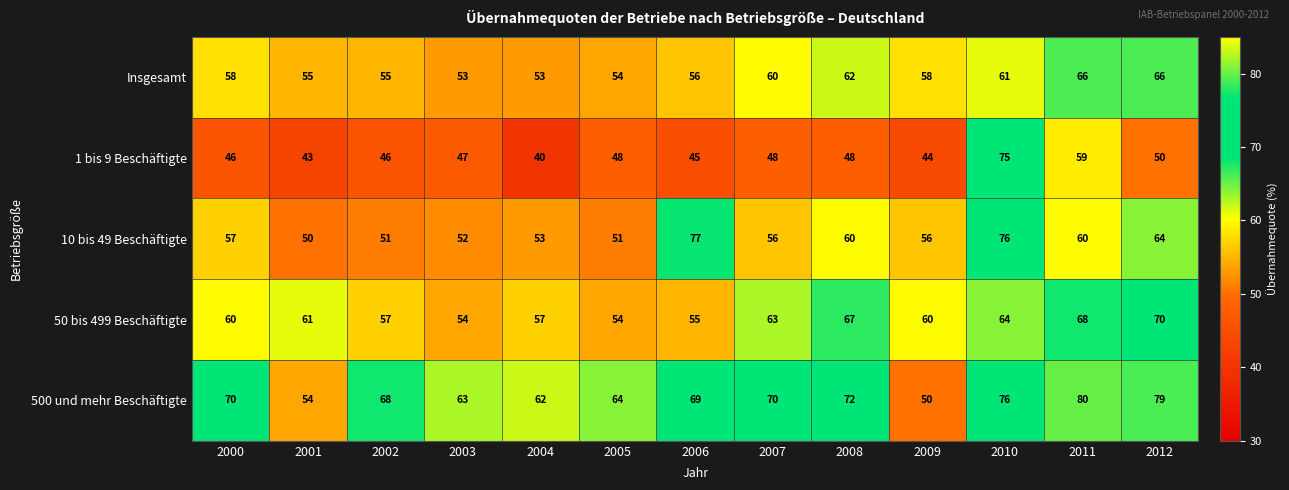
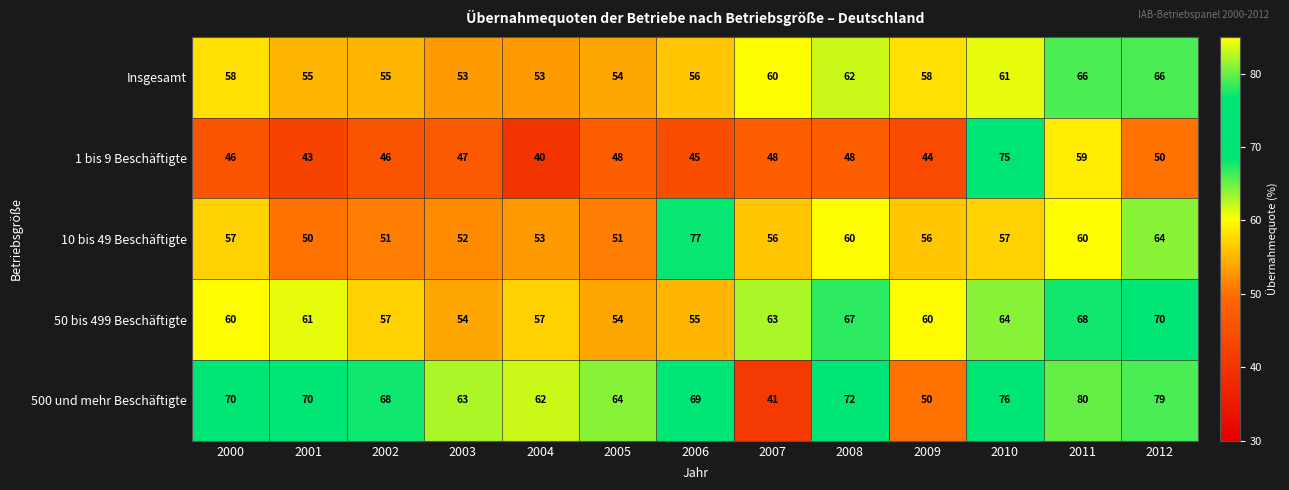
10 bis 49 Beschäftigte, 2010: 76 -> 57
500 und mehr Beschäftigte, 2001: 54 -> 70
500 und mehr Beschäftigte, 2007: 70 -> 41
